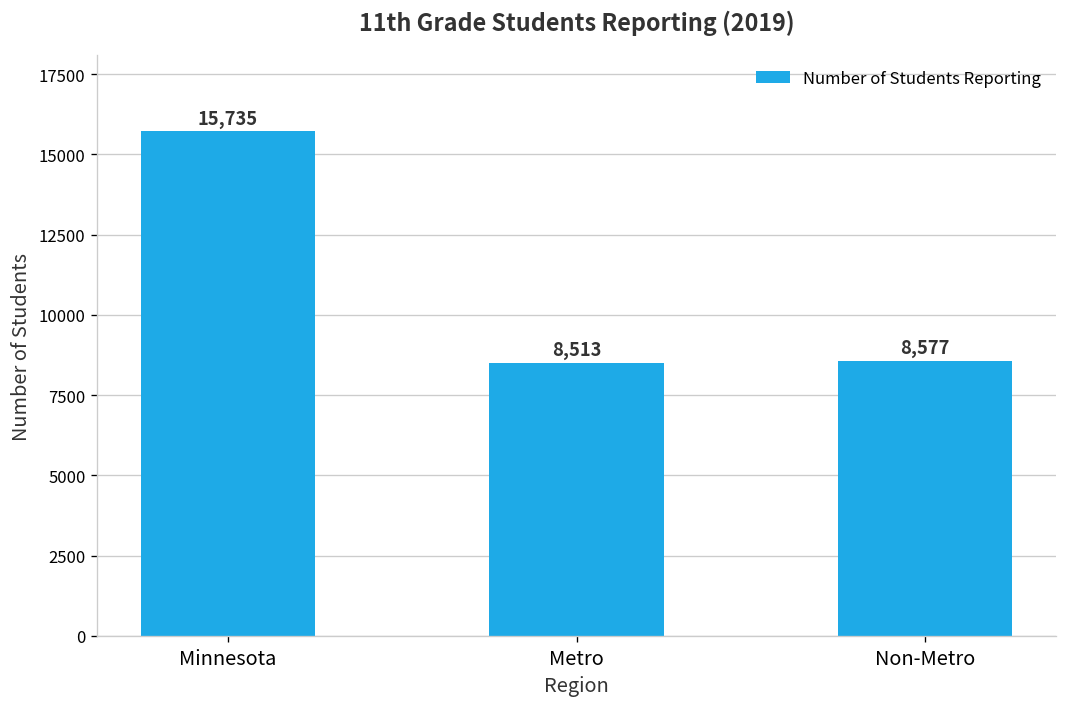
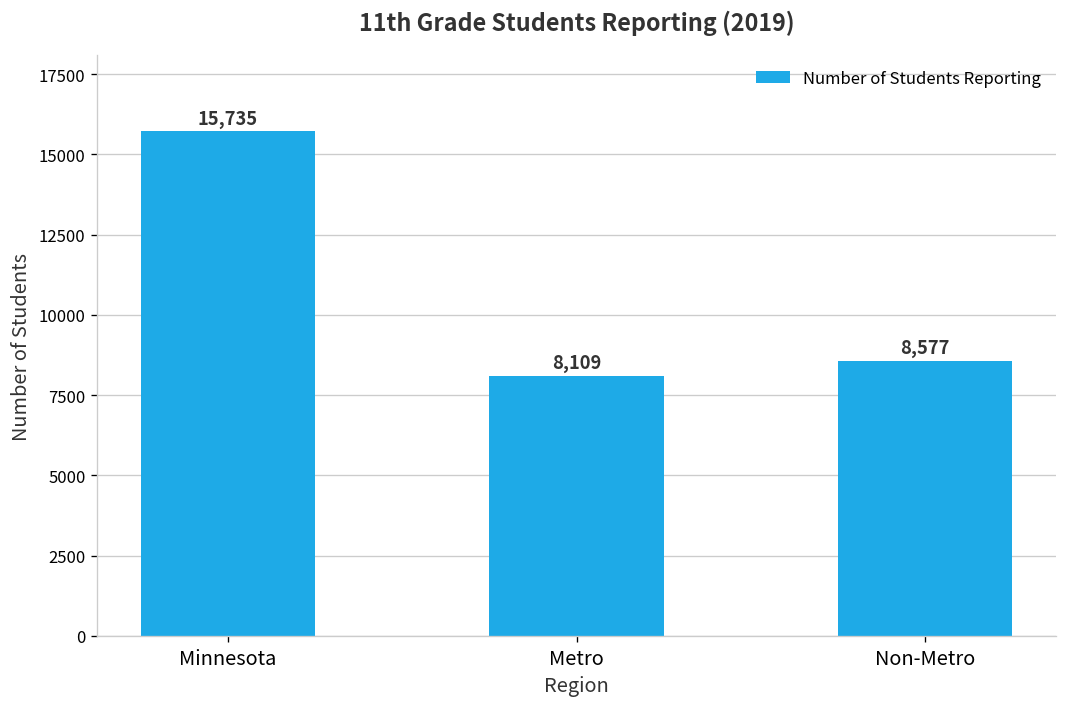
Metro: 8,513 -> 8,109
